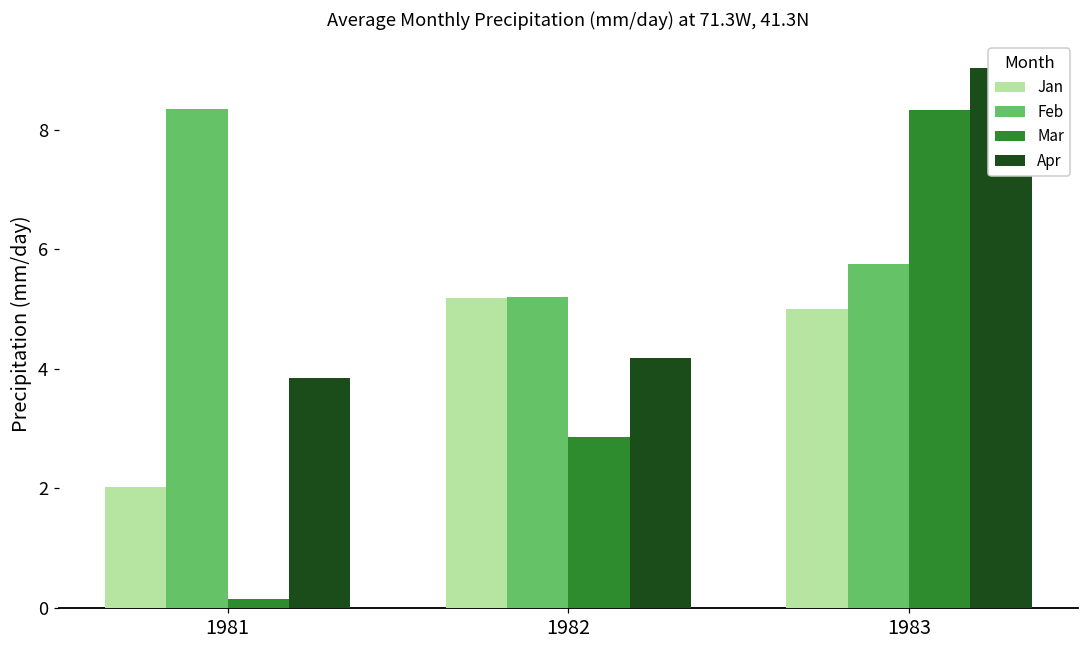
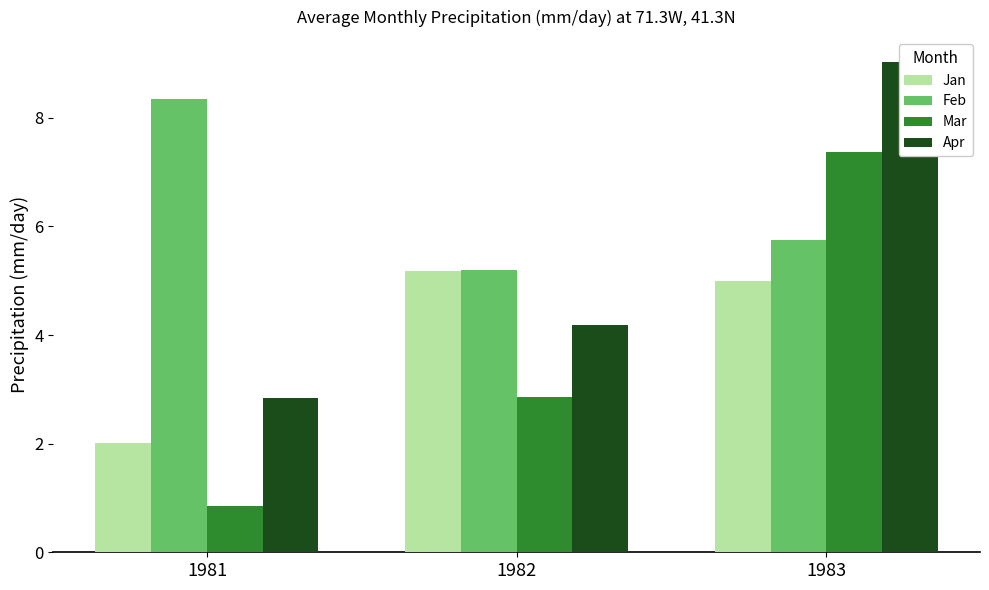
Mar, 1981: 0.1 -> 0.8
Apr, 1981: 3.8 -> 2.8
Mar, 1983: 8.3 -> 7.4
